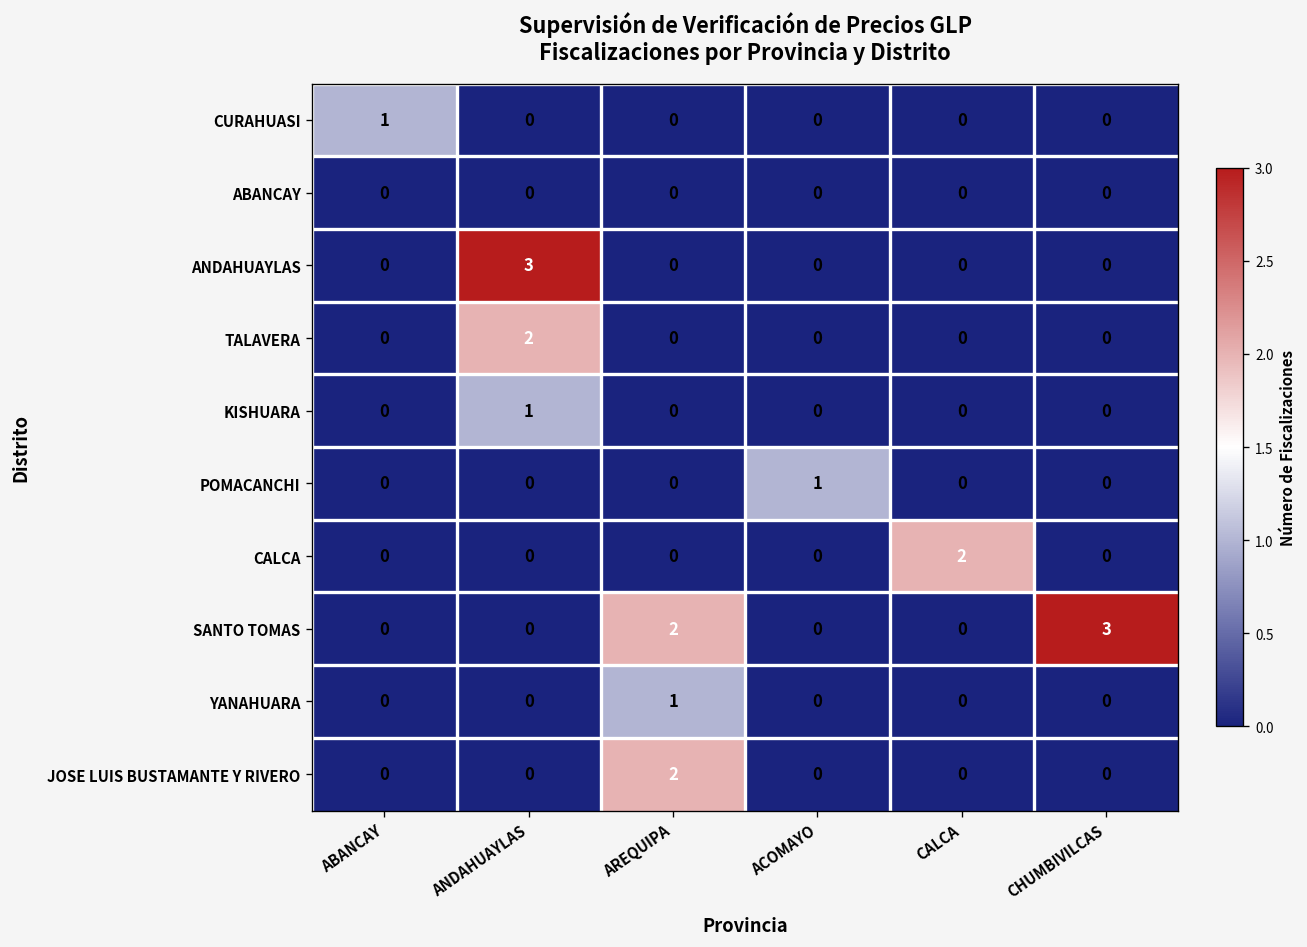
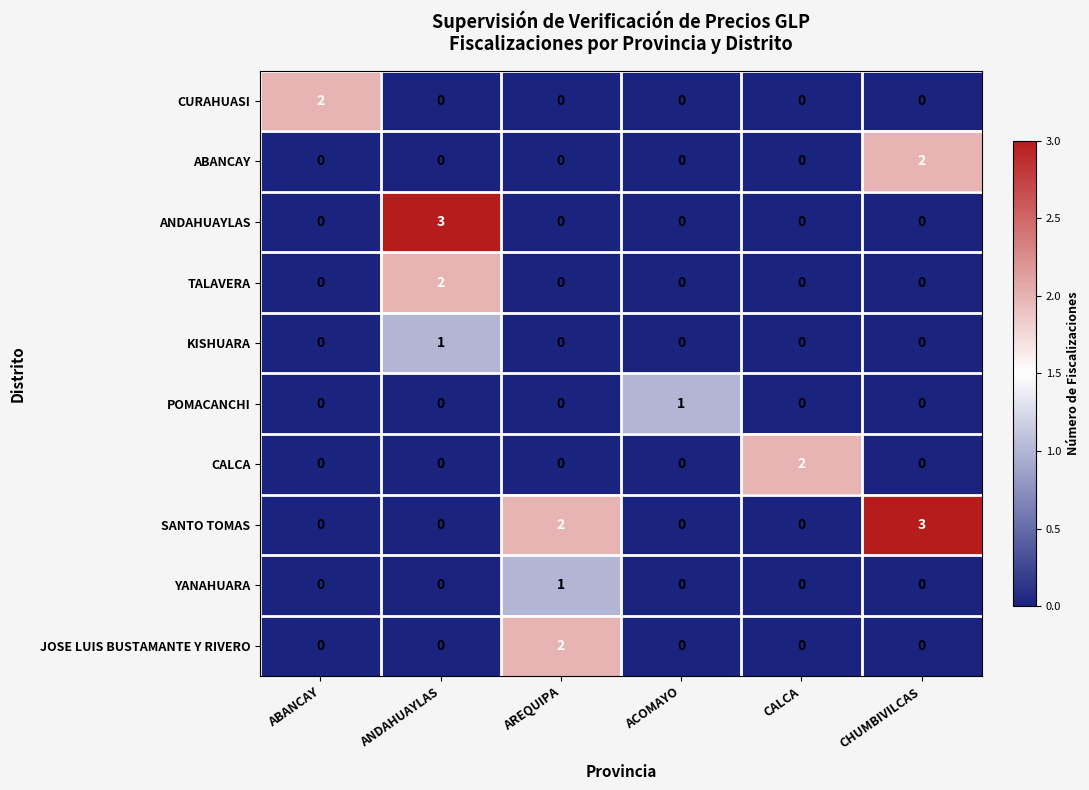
CURAHUASI, ABANCAY: 1 -> 2
ABANCAY, CHUMBIVILCAS: 0 -> 2
